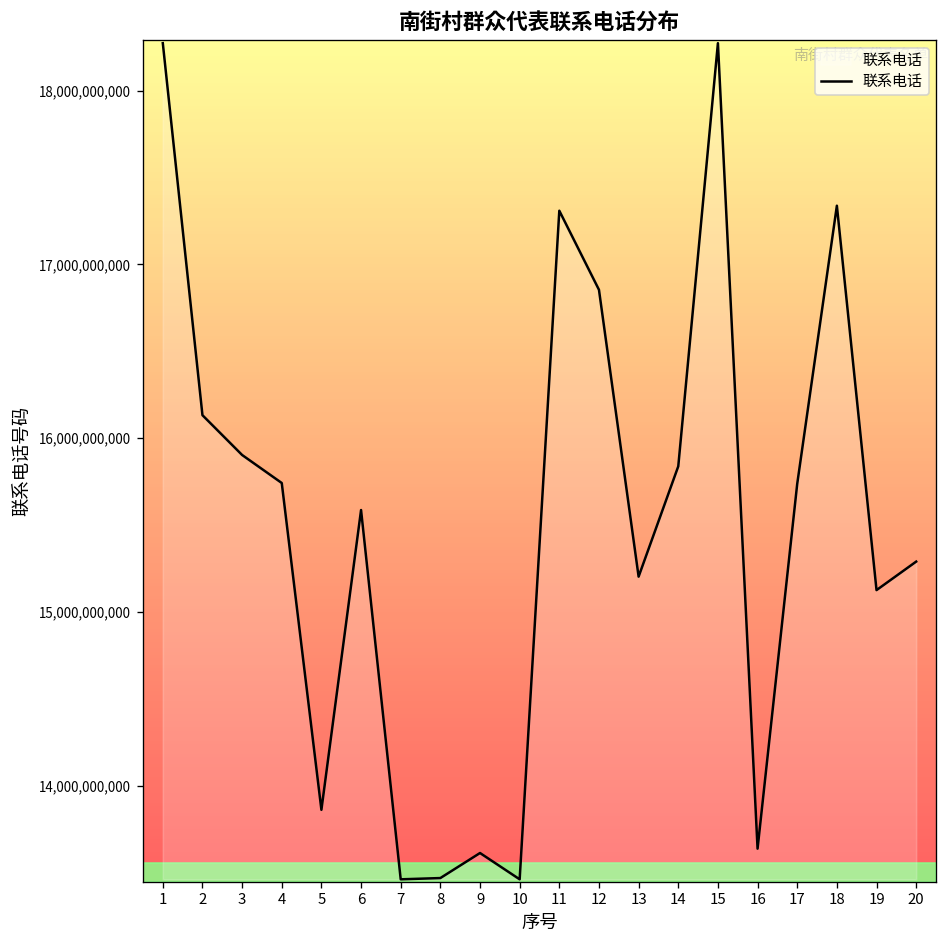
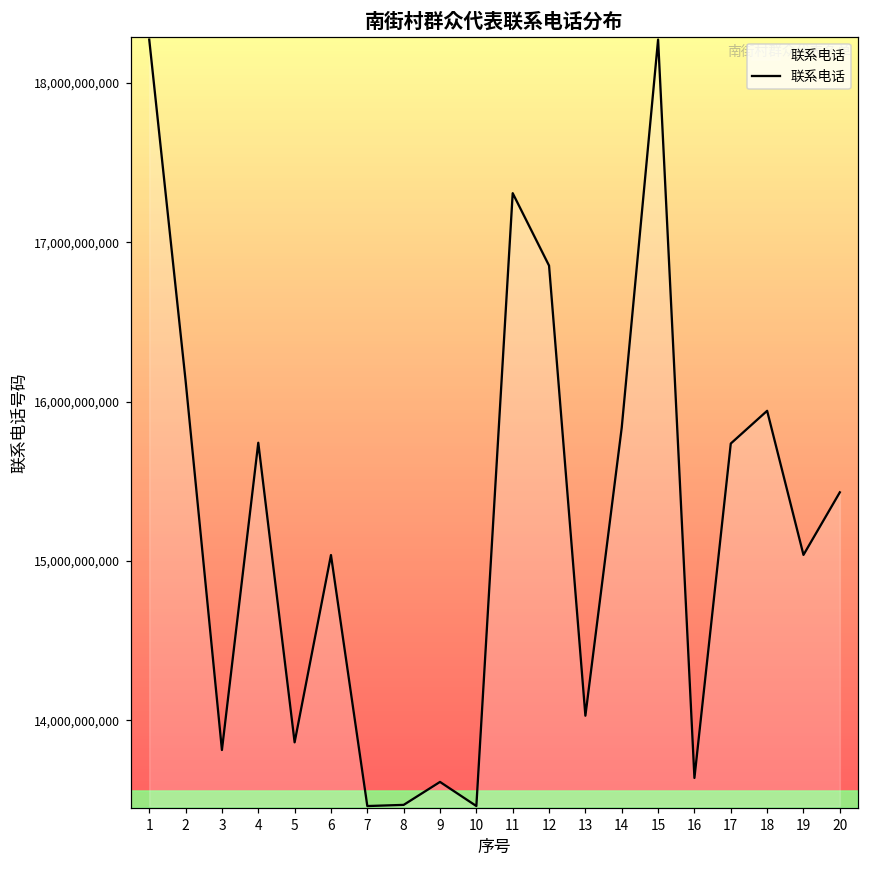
3: 15,900,000,000 -> 13,810,000,000
6: 15,590,000,000 -> 15,040,000,000
13: 15,200,000,000 -> 14,030,000,000
18: 17,340,000,000 -> 15,940,000,000
19: 15,130,000,000 -> 15,040,000,000
20: 15,290,000,000 -> 15,430,000,000
